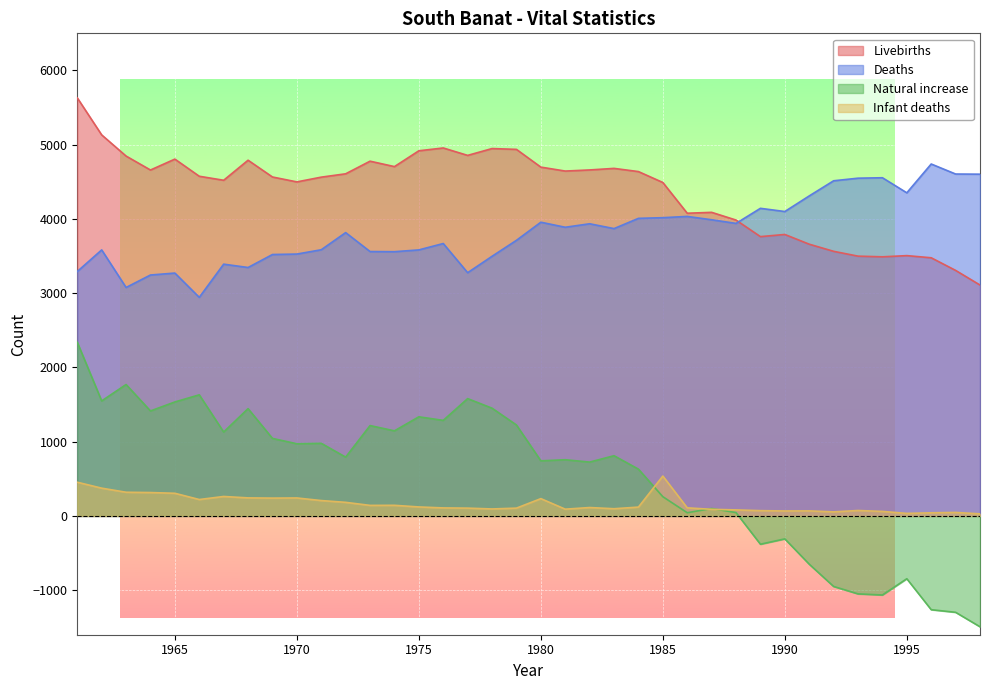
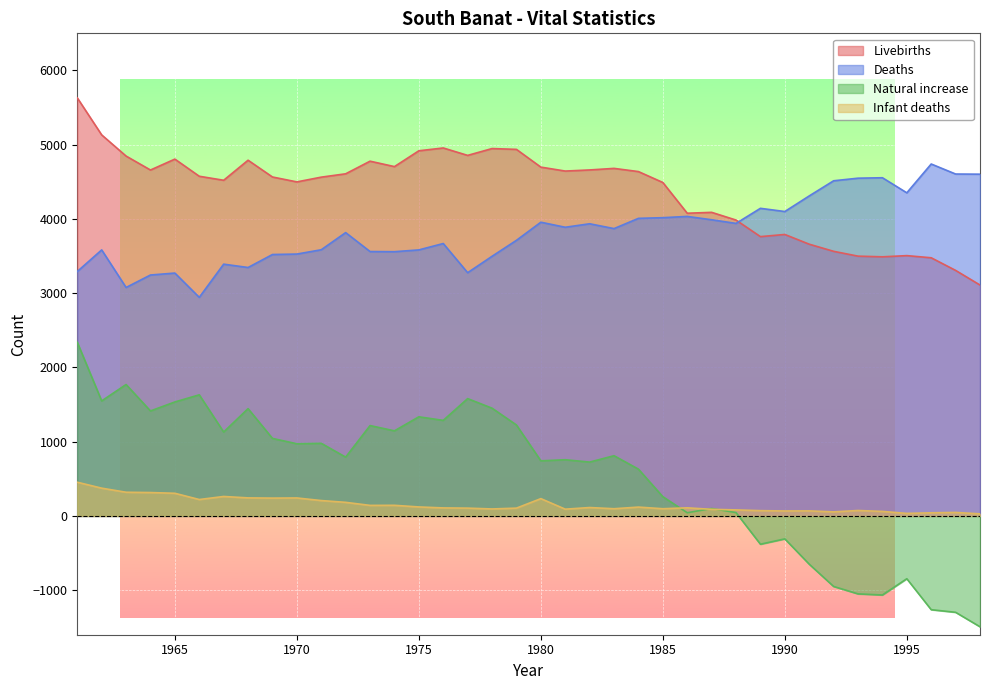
Infant deaths, 1985: 500 -> 100
